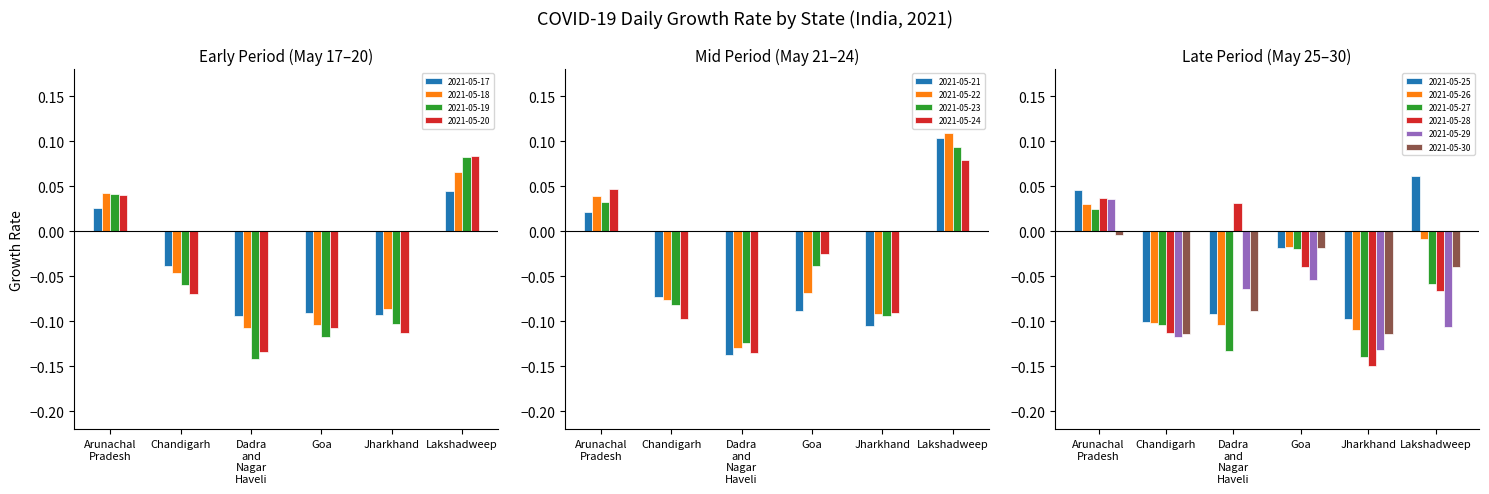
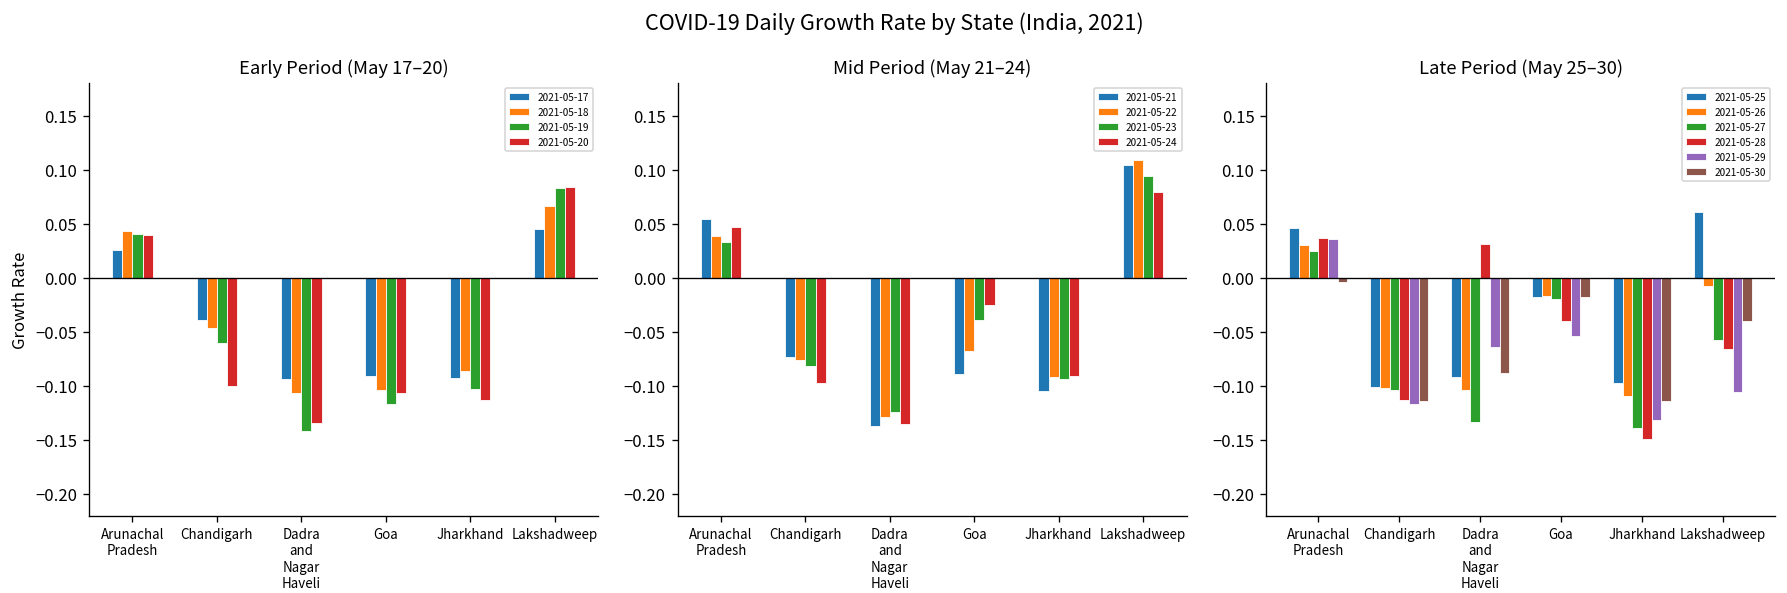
Early Period (May 17–20), 2021-05-20, Chandigarh: -0.07 -> -0.10
Mid Period (May 21–24), 2021-05-21, Arunachal Pradesh: 0.02 -> 0.05
